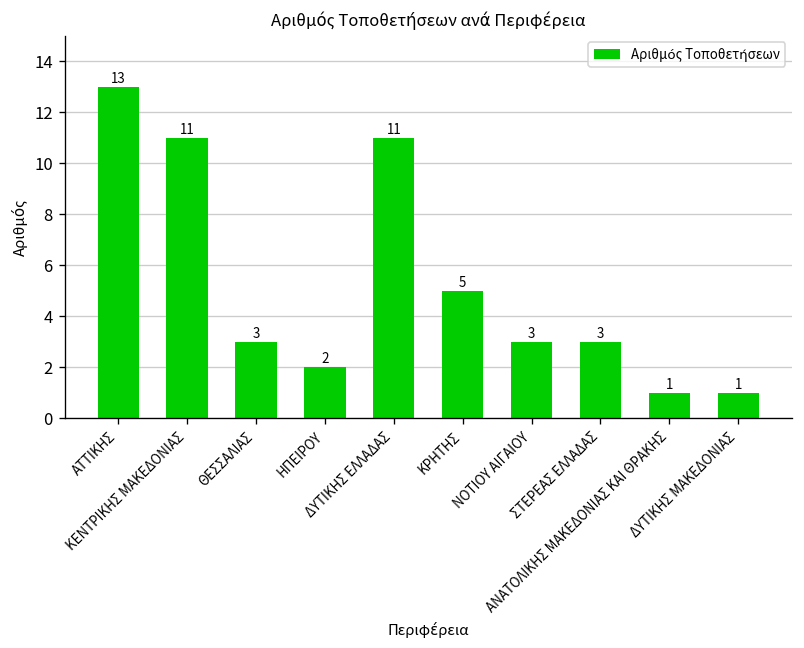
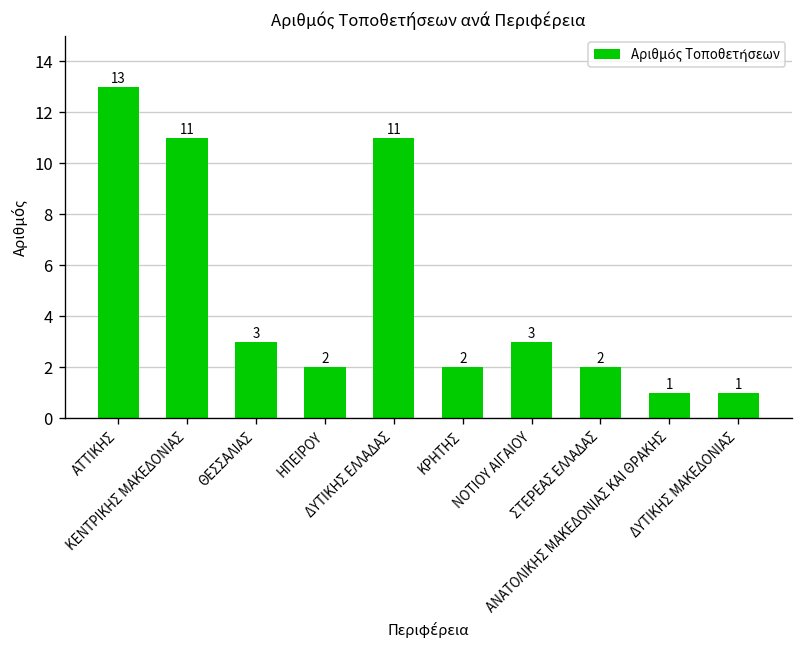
ΚΡΗΤΗΣ: 5 -> 2
ΣΤΕΡΕΑΣ ΕΛΛΑΔΑΣ: 3 -> 2
